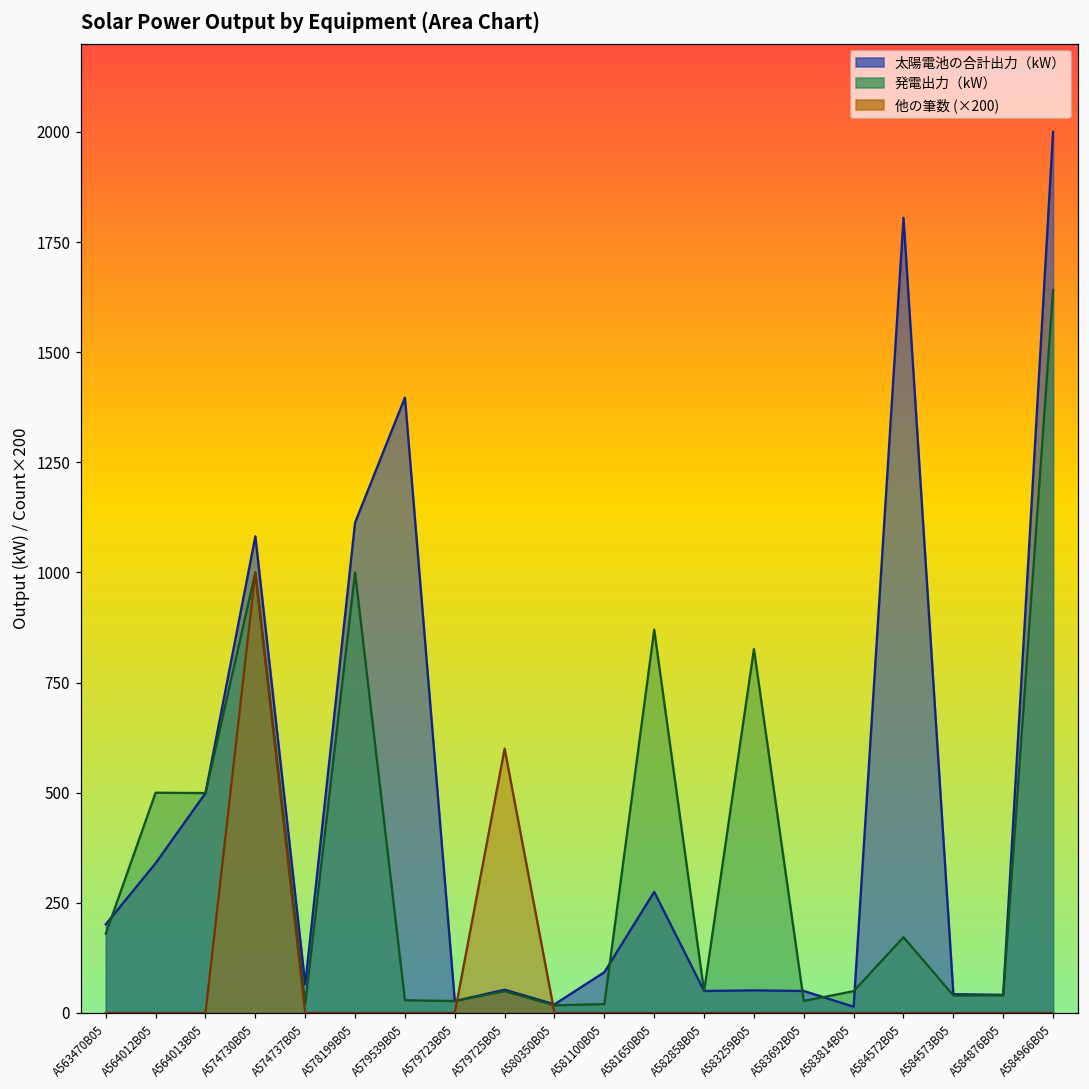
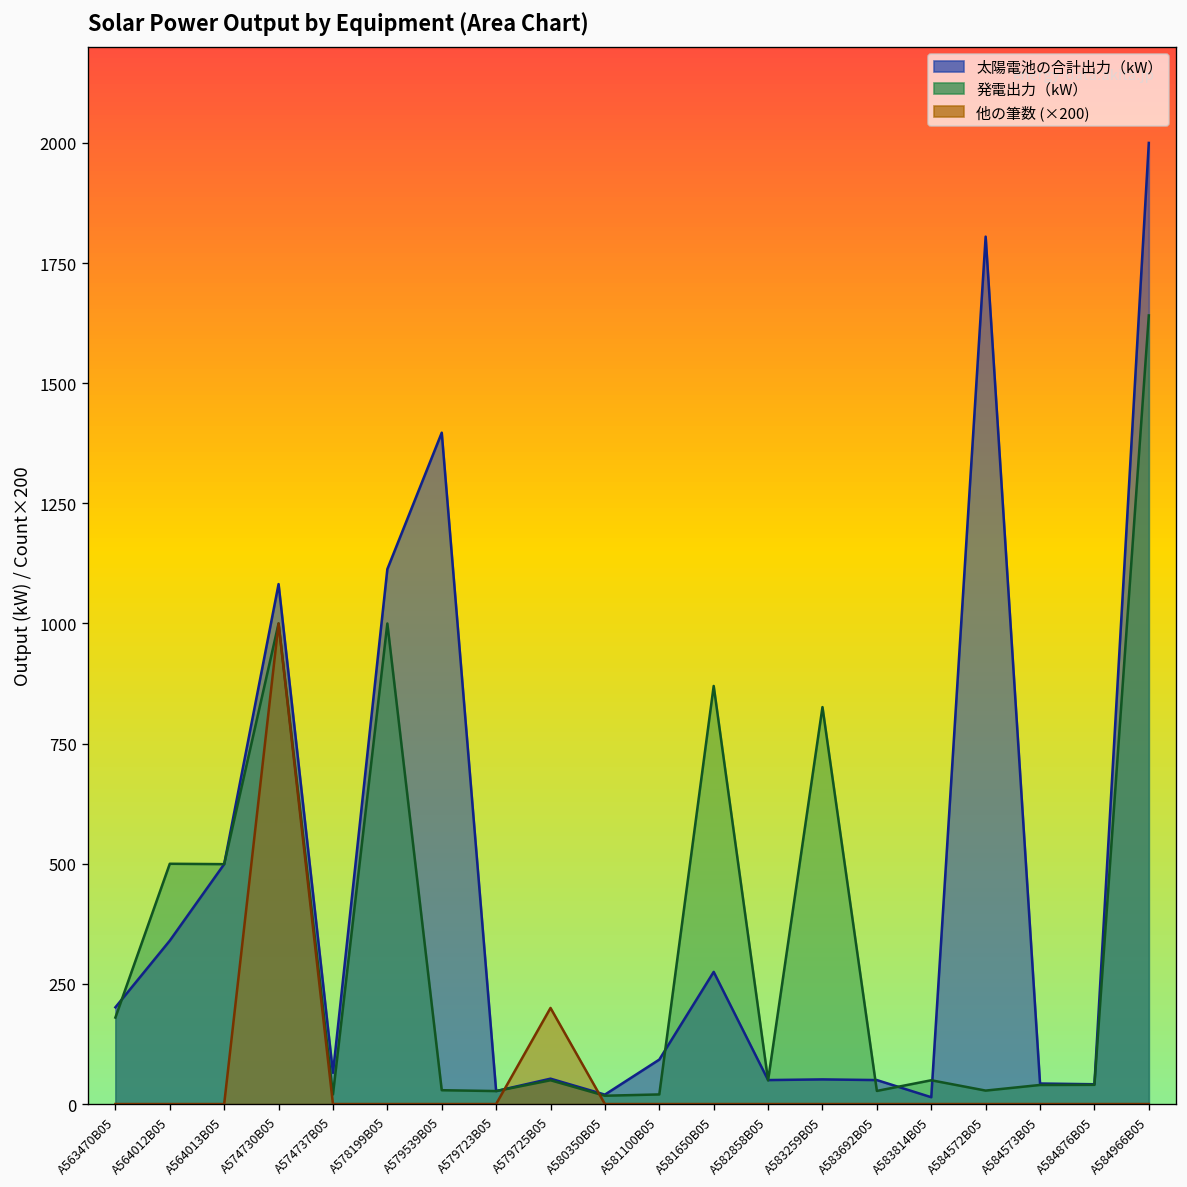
他の筆数 (×200), A579725B05: 600 -> 200
発電出力（kW）, A584572B05: 170 -> 30
